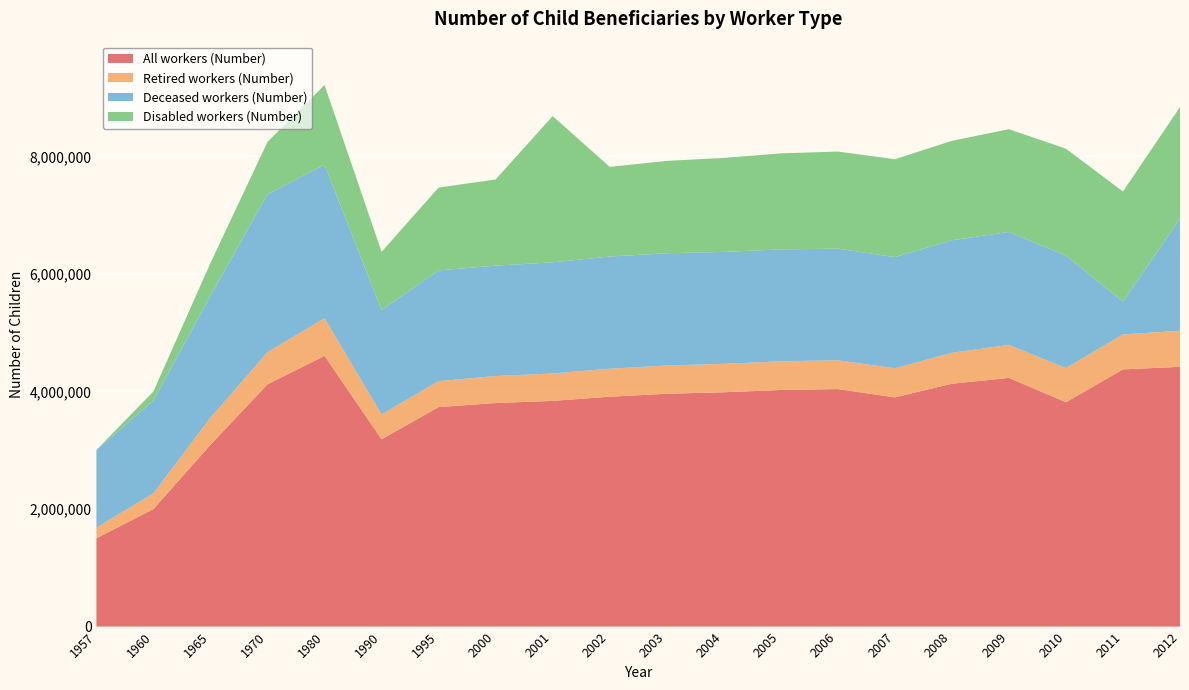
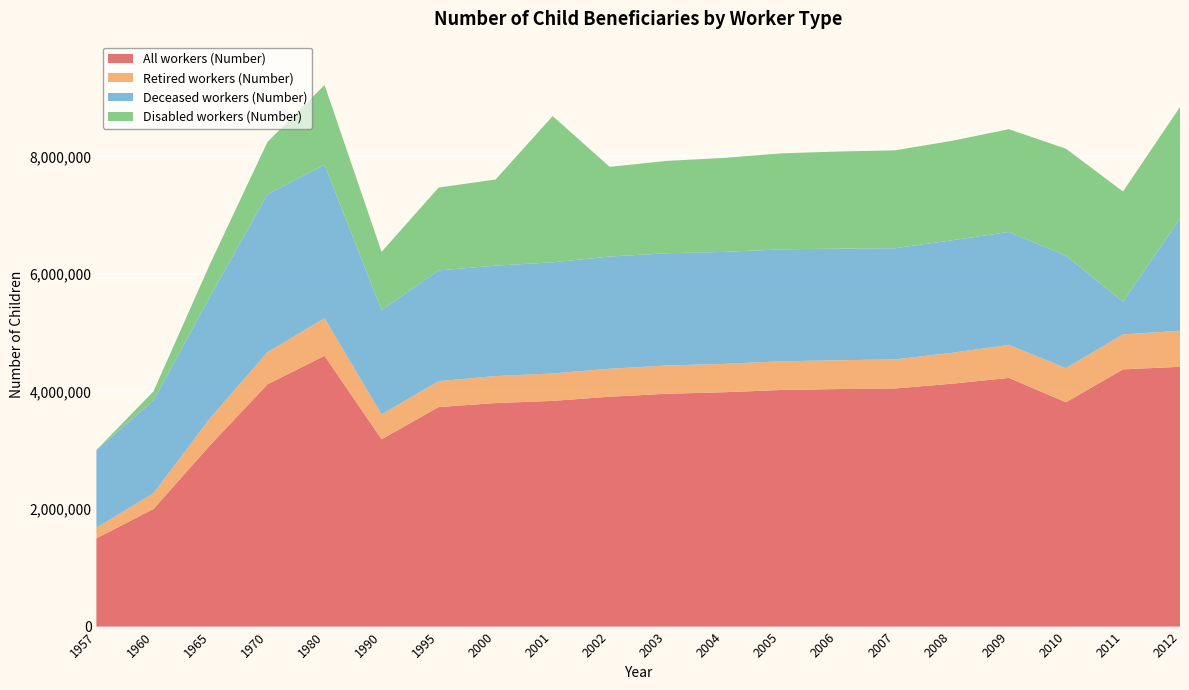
All workers (Number), 2007: 3,900,000 -> 4,100,000
